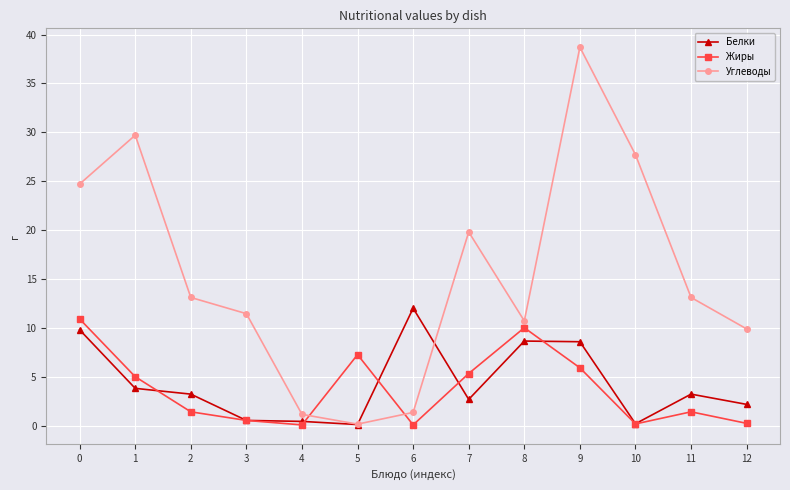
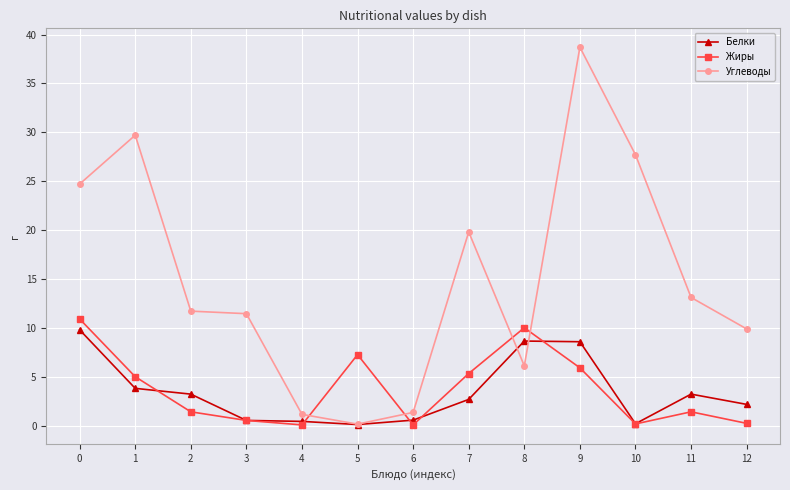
Углеводы, 2: 13 -> 12
Белки, 6: 12 -> 1
Углеводы, 8: 11 -> 6
